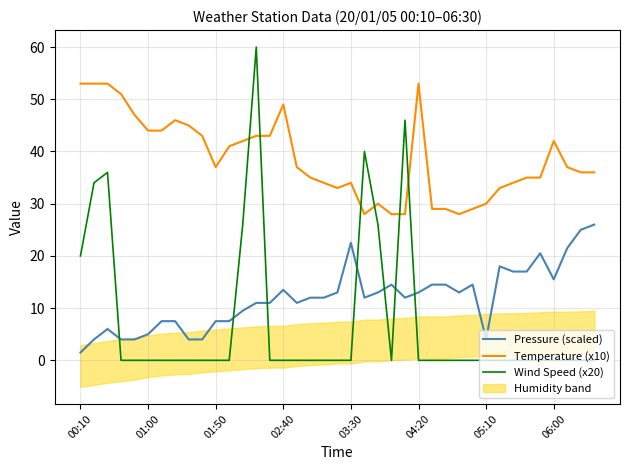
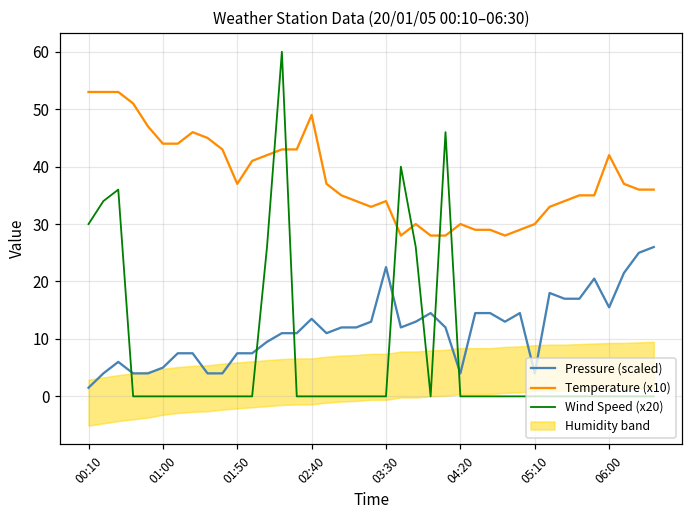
Wind Speed (x20), 00:10: 20 -> 30
Pressure (scaled), 04:20: 13 -> 4
Temperature (x10), 04:20: 53 -> 30
